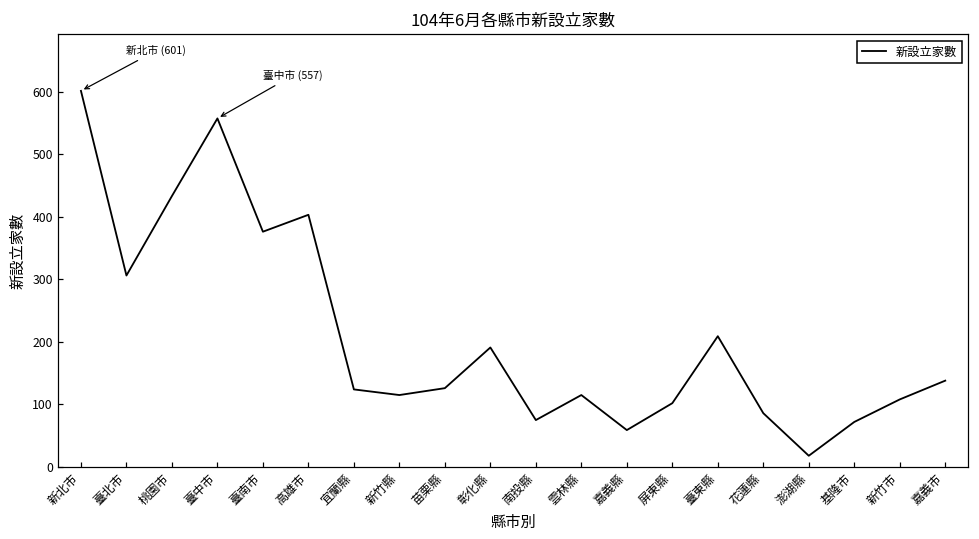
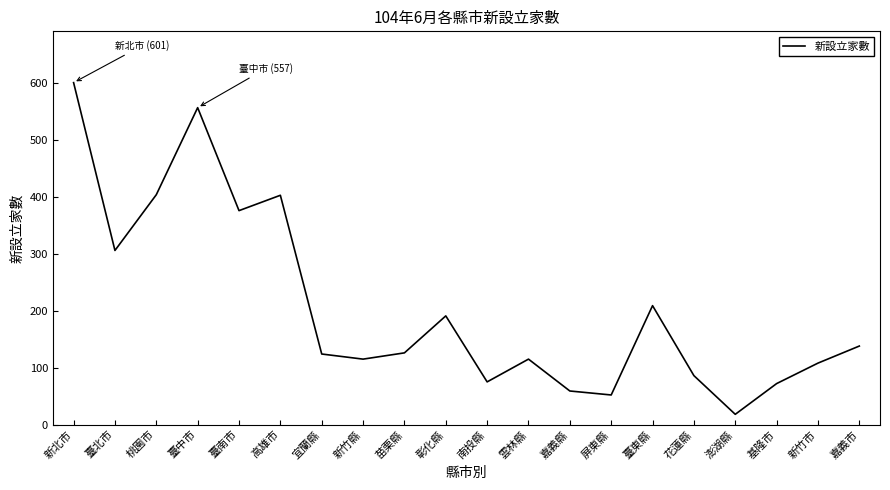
桃園市: 430 -> 400
屏東縣: 100 -> 50
